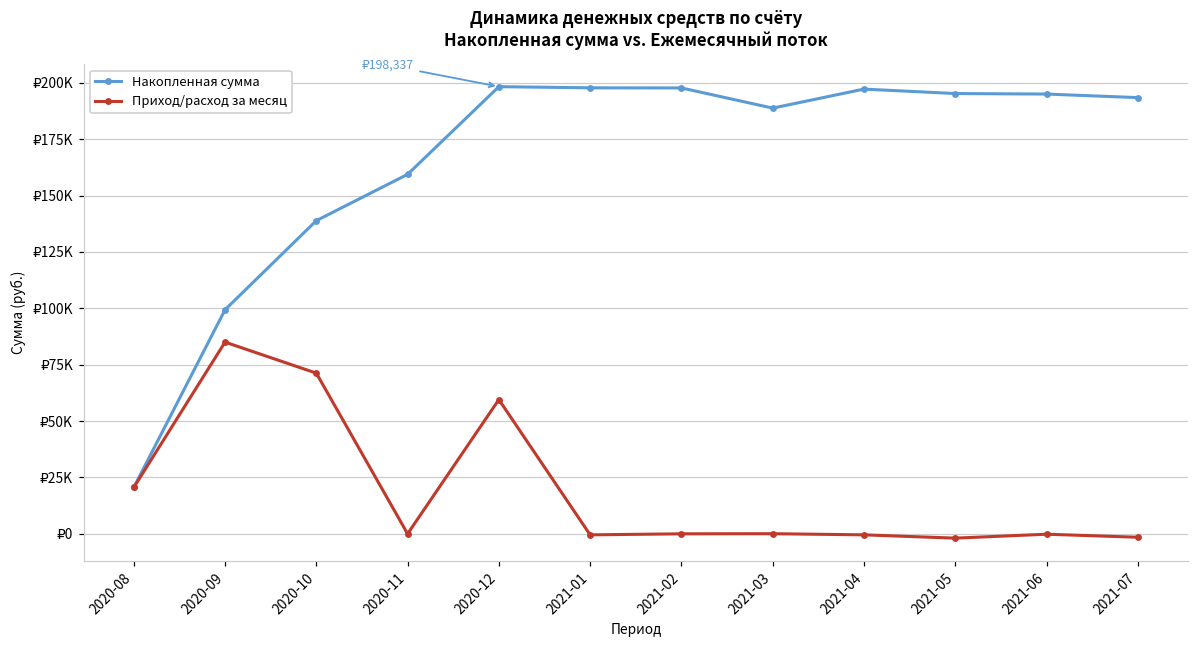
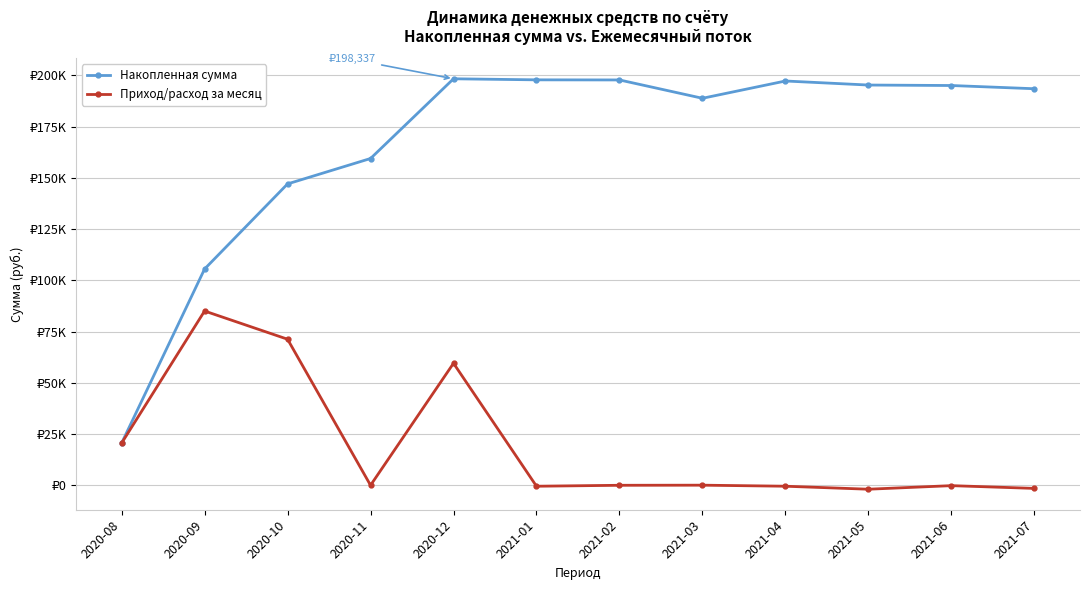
Накопленная сумма, 2020-09: ₽99000 -> ₽106000
Накопленная сумма, 2020-10: ₽139000 -> ₽147000
